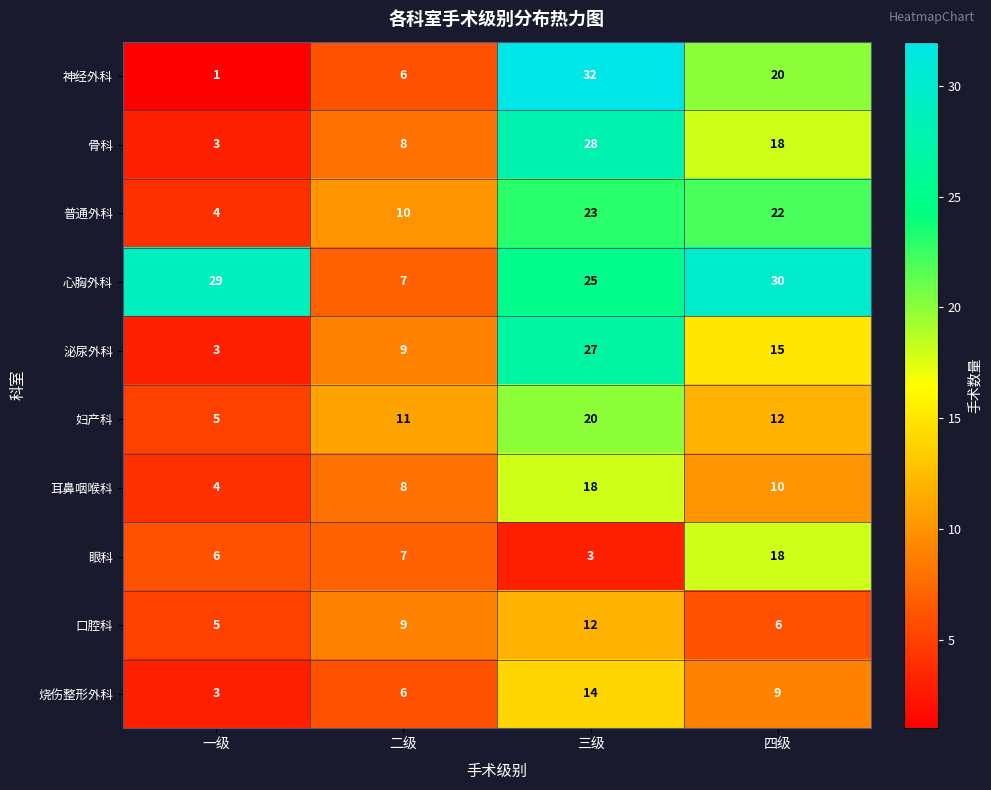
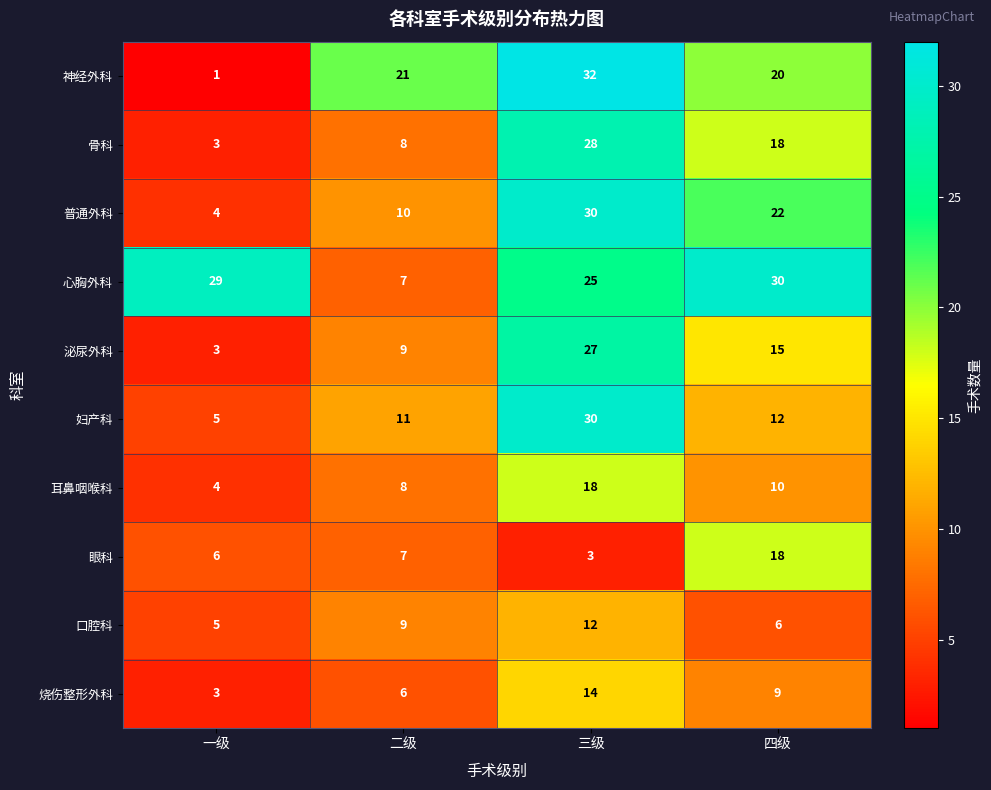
神经外科, 二级: 6 -> 21
普通外科, 三级: 23 -> 30
妇产科, 三级: 20 -> 30
